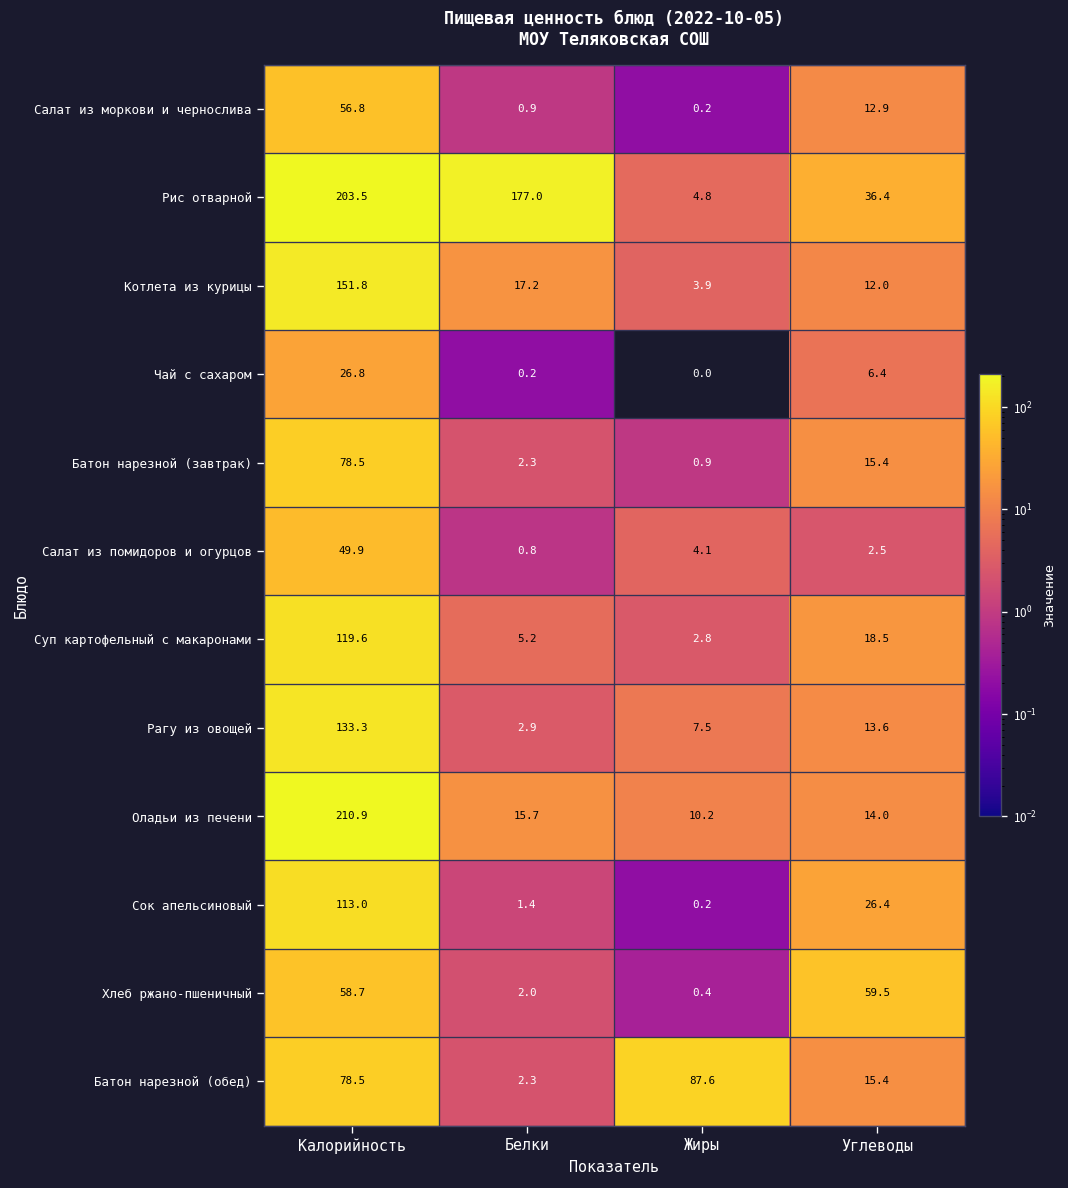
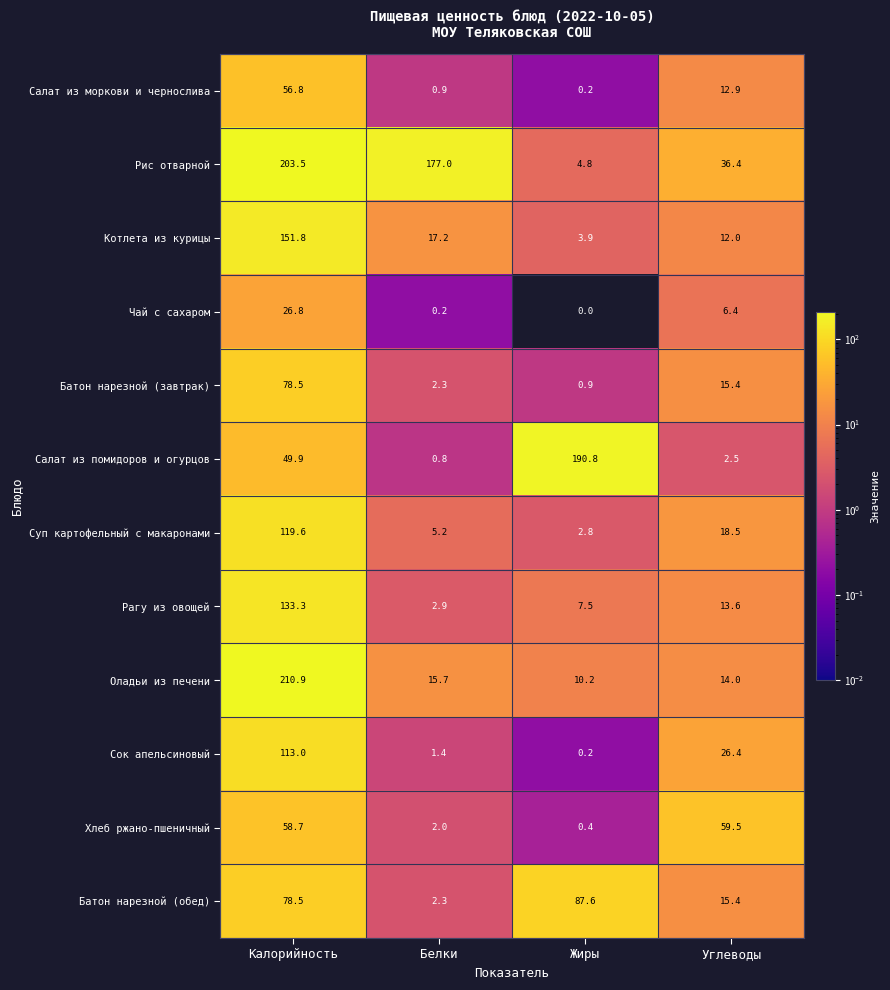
Салат из помидоров и огурцов, Жиры: 4.1 -> 190.8
